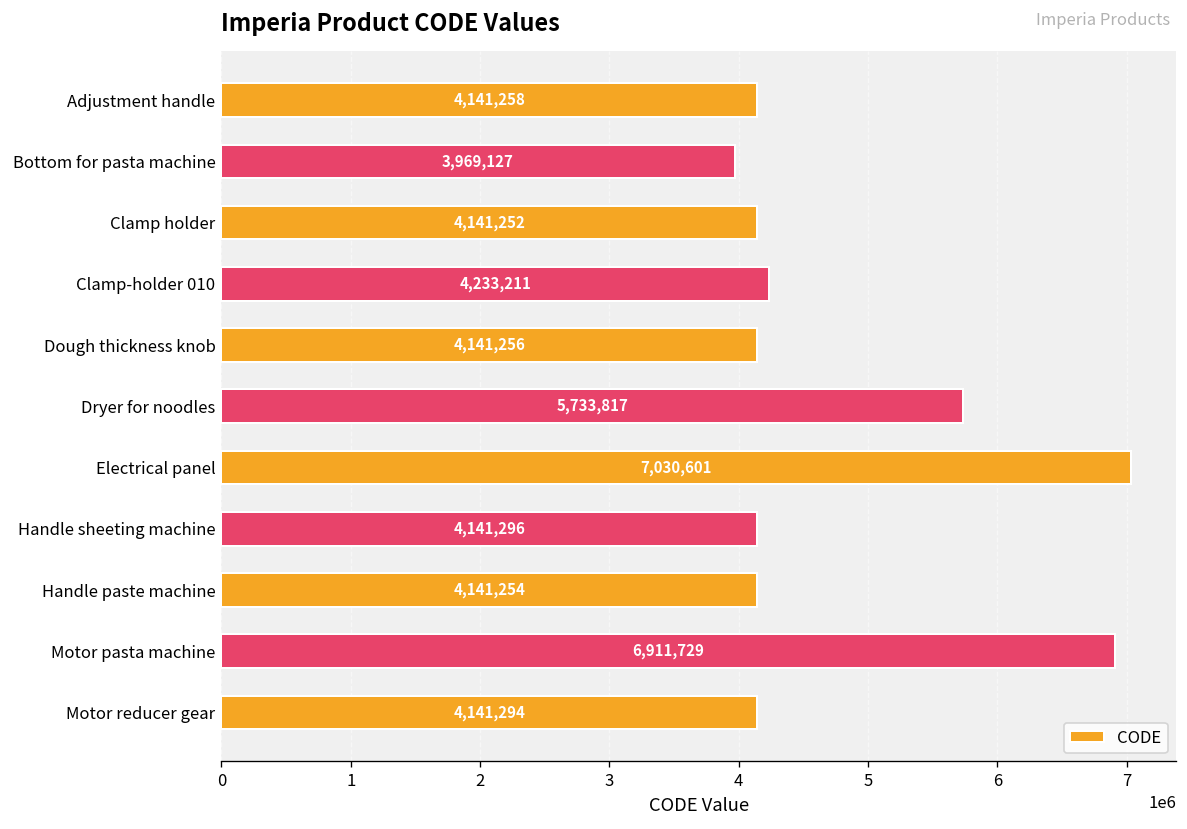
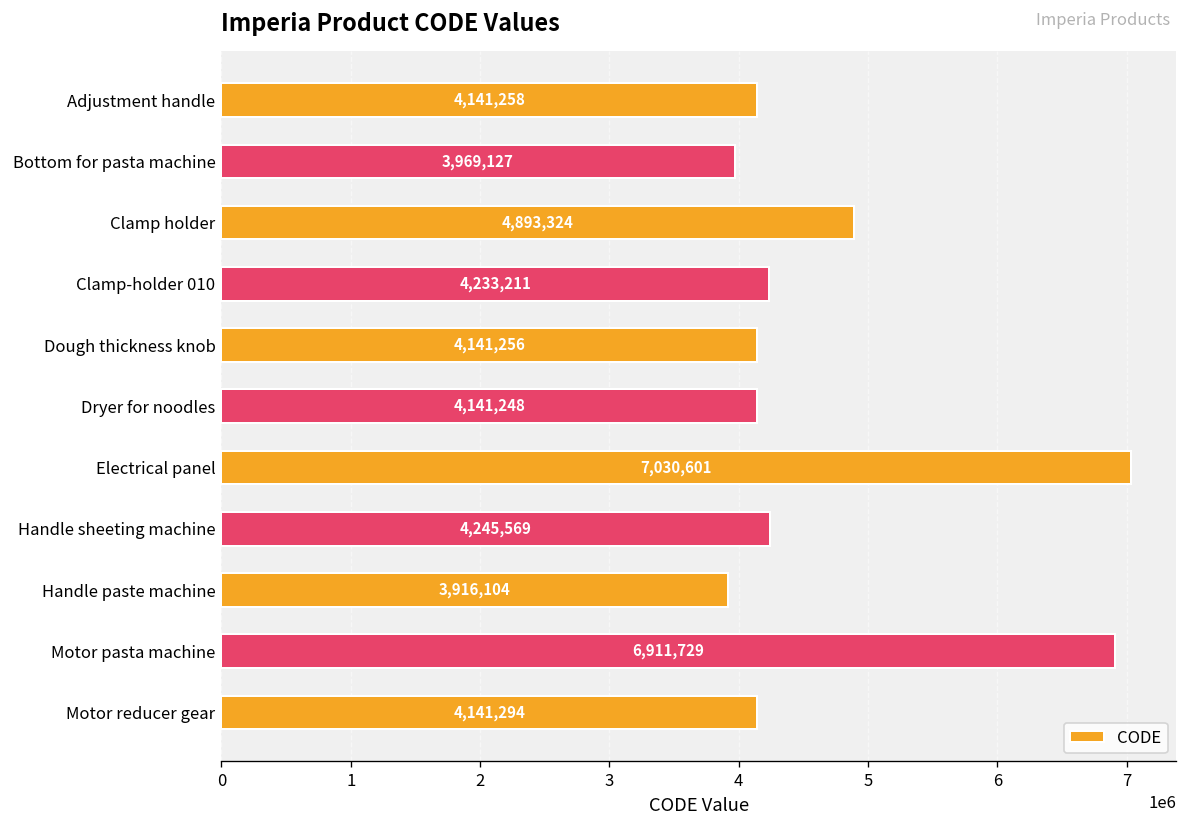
Clamp holder: 4,141,252 -> 4,893,324
Dryer for noodles: 5,733,817 -> 4,141,248
Handle sheeting machine: 4,141,296 -> 4,245,569
Handle paste machine: 4,141,254 -> 3,916,104
